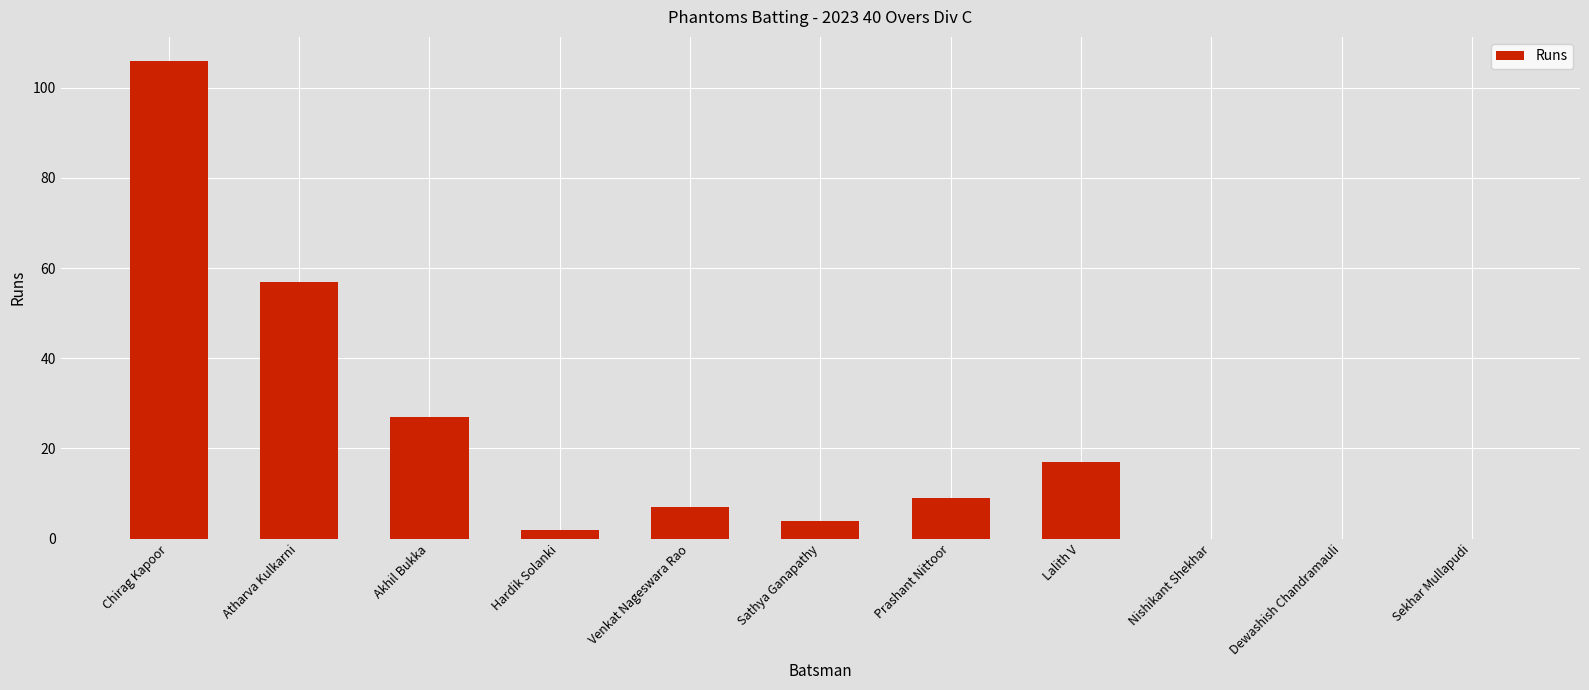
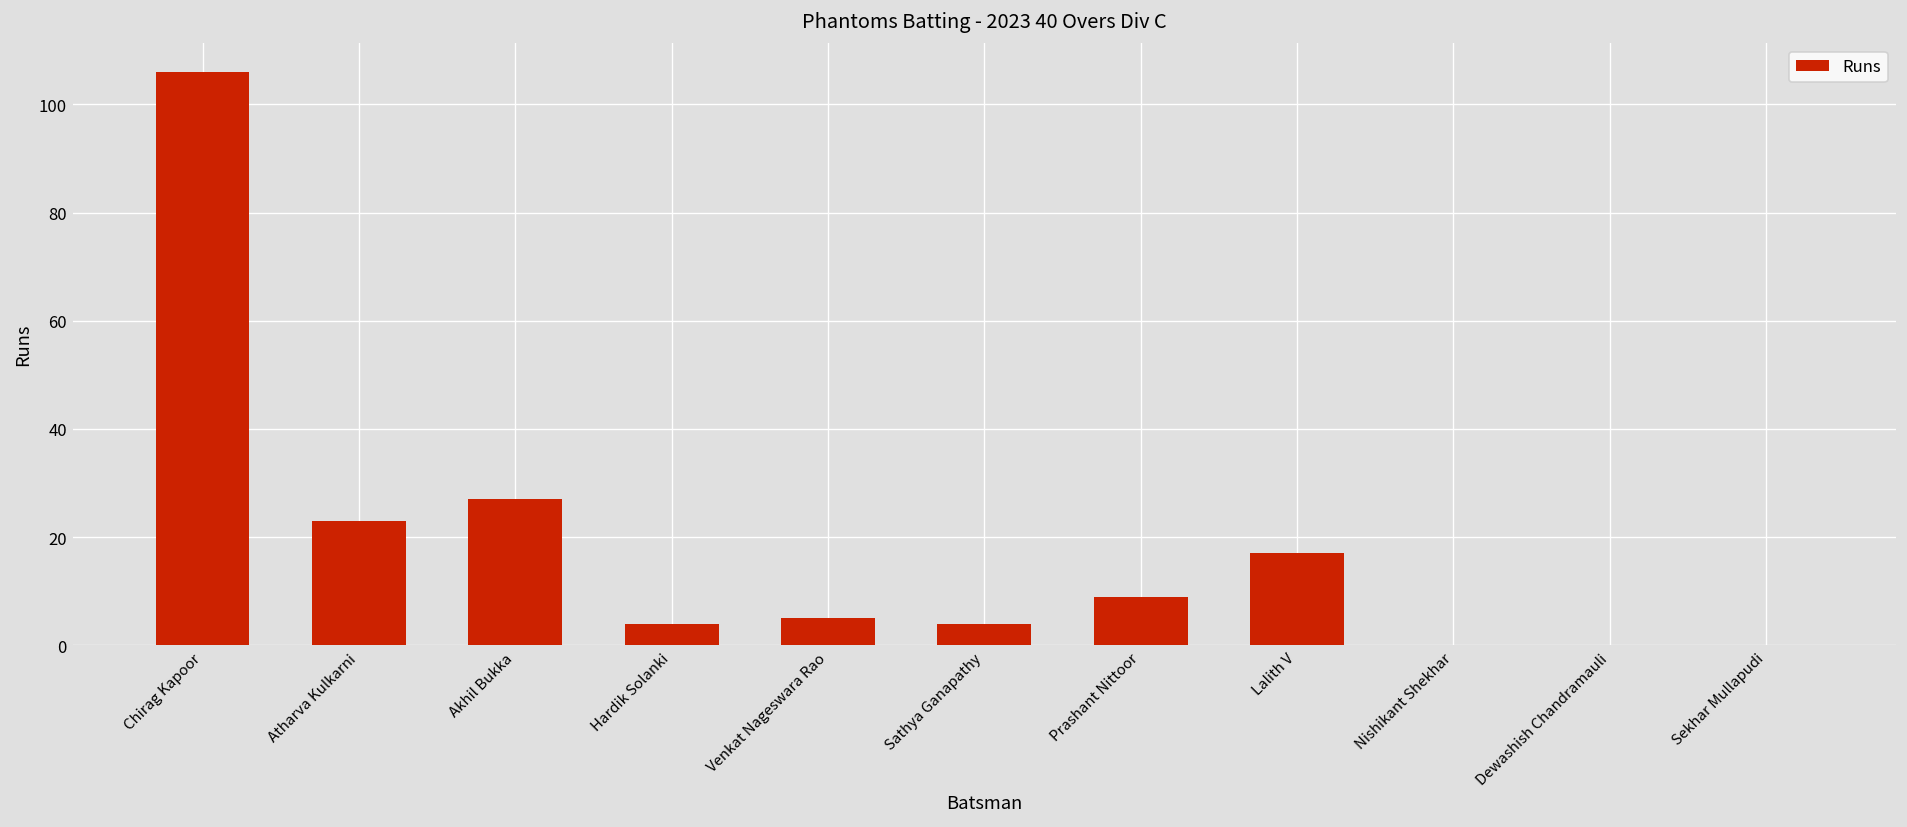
Atharva Kulkarni: 57 -> 23
Hardik Solanki: 2 -> 4
Venkat Nageswara Rao: 7 -> 5
